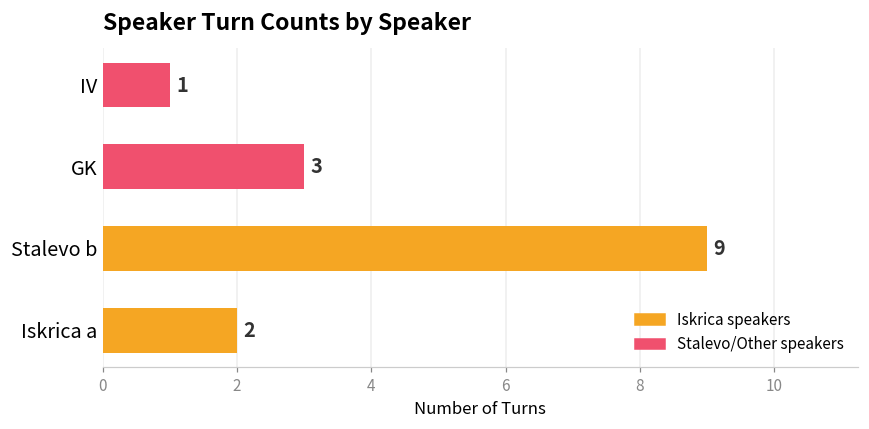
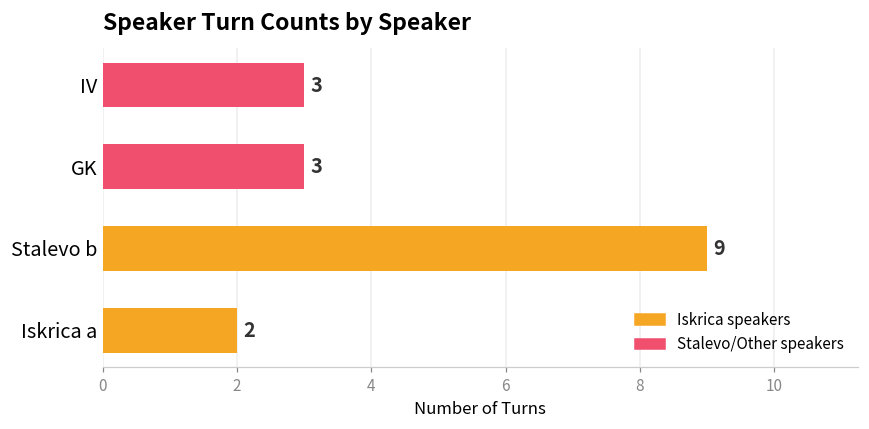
IV: 1 -> 3
